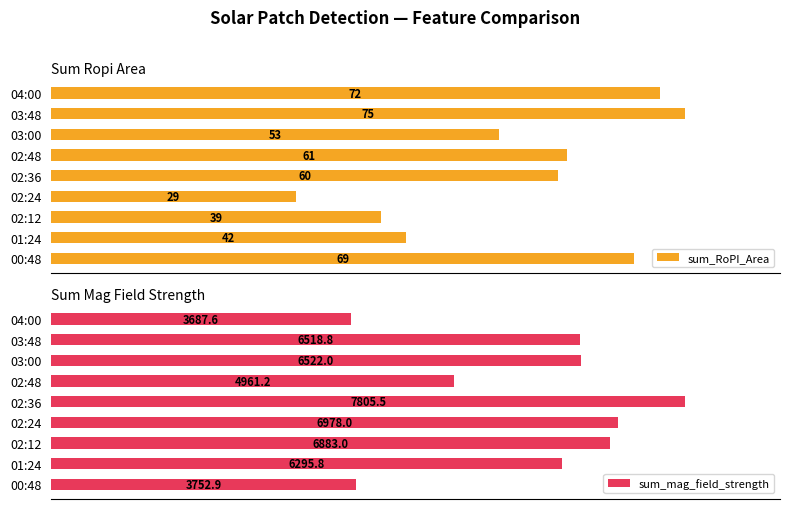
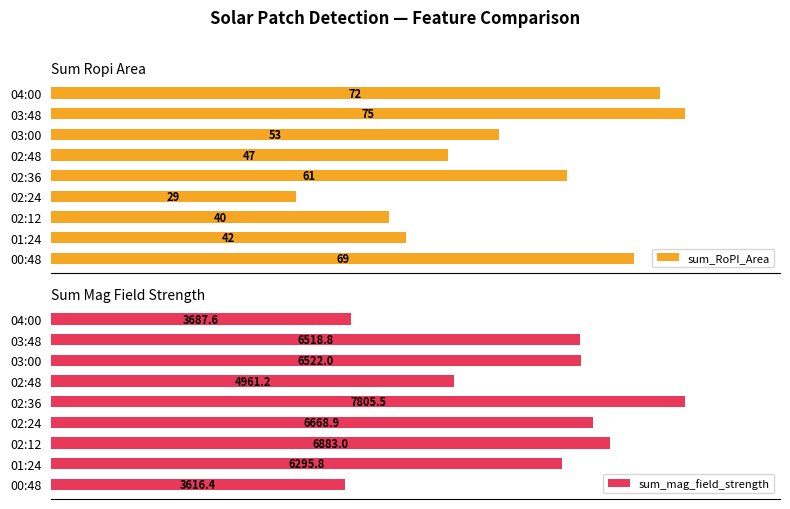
Sum Ropi Area, 02:48: 61 -> 47
Sum Ropi Area, 02:36: 60 -> 61
Sum Ropi Area, 02:12: 39 -> 40
Sum Mag Field Strength, 02:24: 6978.0 -> 6668.9
Sum Mag Field Strength, 00:48: 3752.9 -> 3616.4
